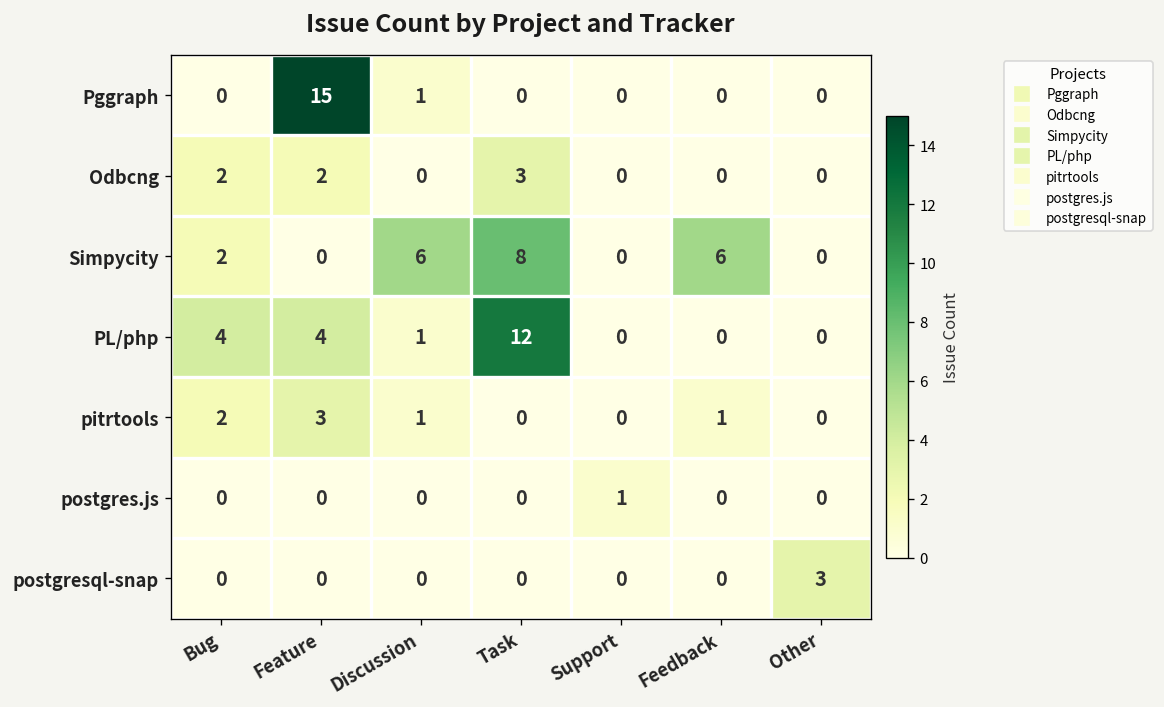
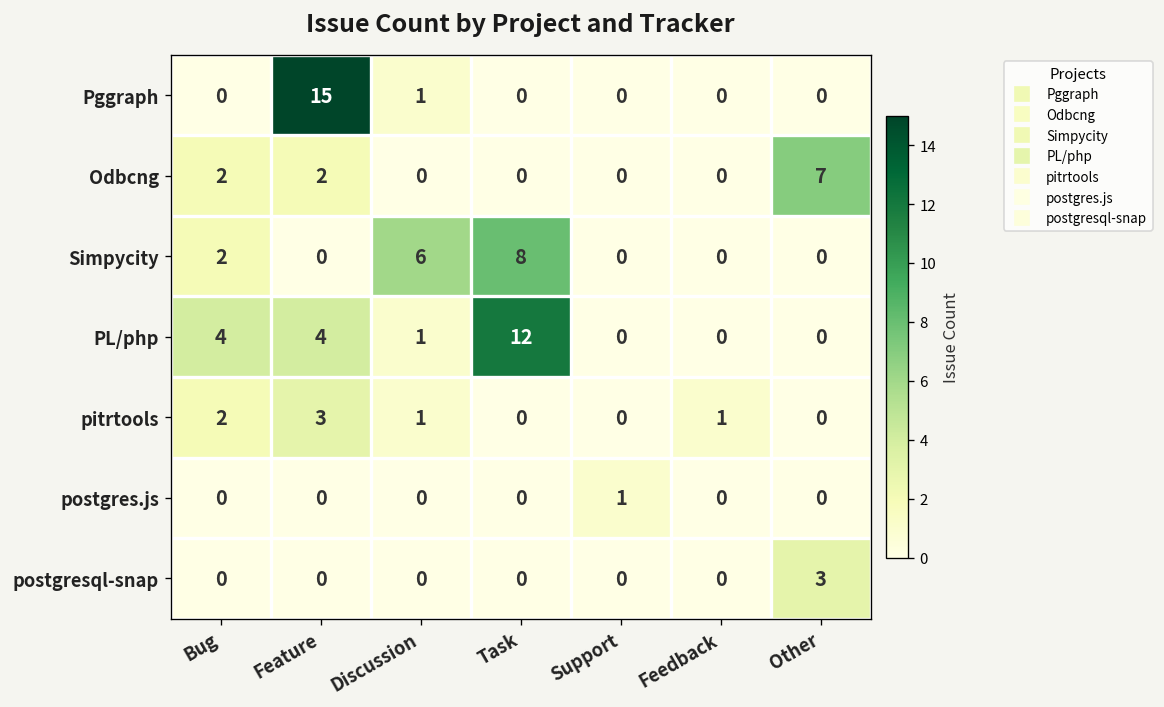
Odbcng, Task: 3 -> 0
Odbcng, Other: 0 -> 7
Simpycity, Feedback: 6 -> 0
